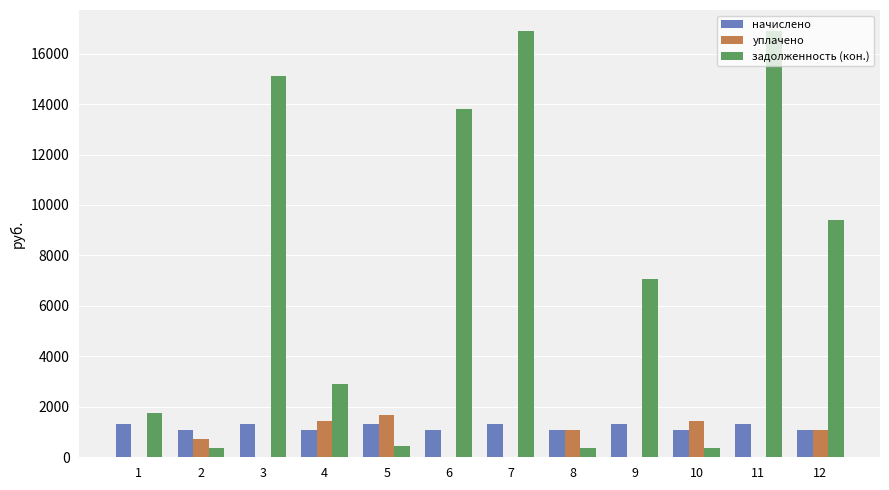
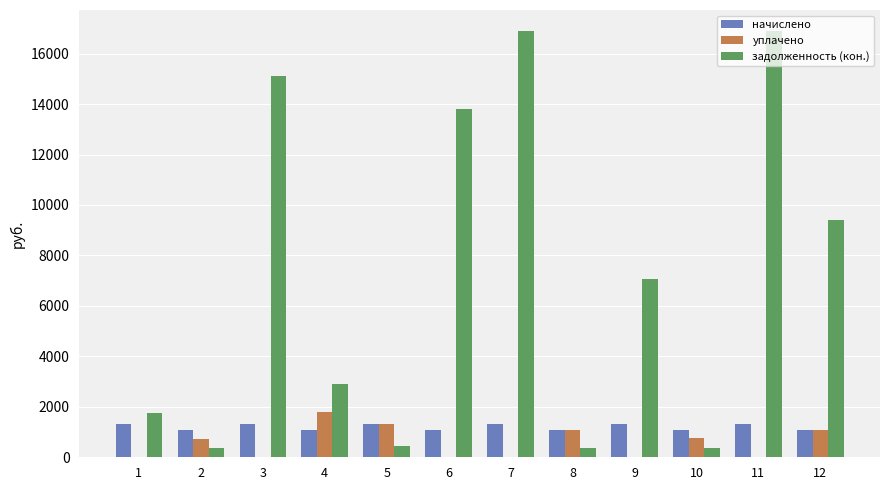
уплачено, 4: 1400 -> 1800
уплачено, 5: 1700 -> 1300
уплачено, 10: 1400 -> 800
